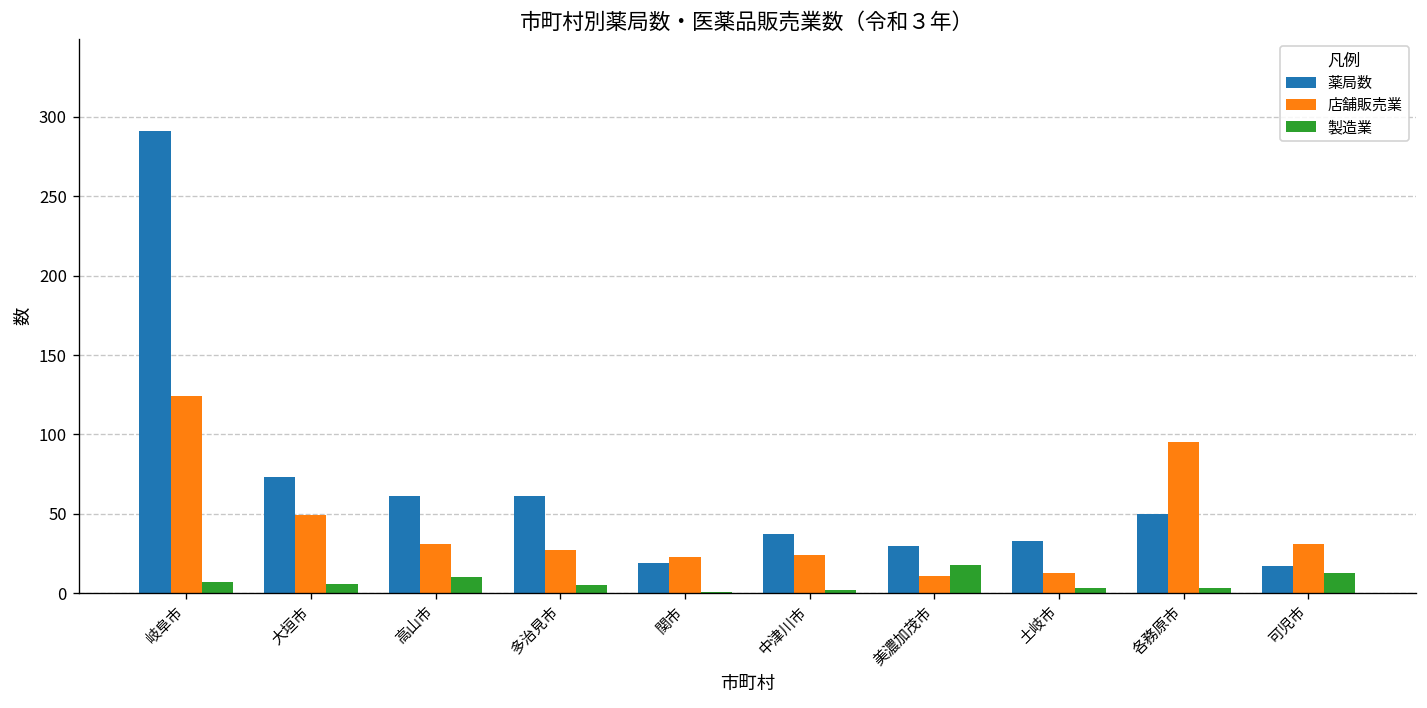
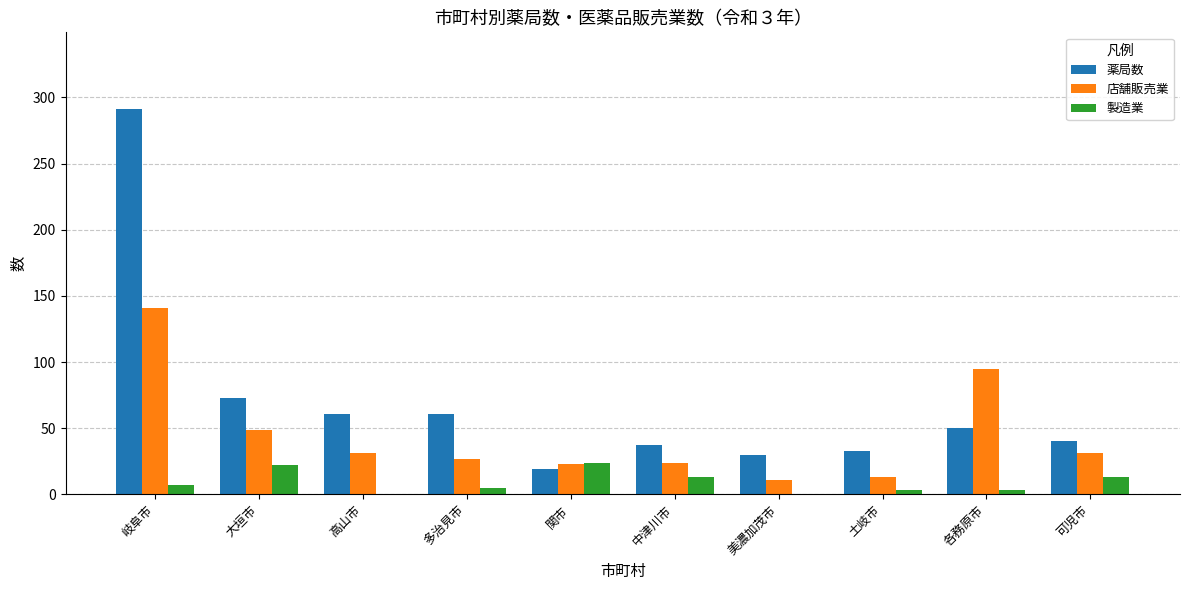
店舗販売業, 岐阜市: 124 -> 141
製造業, 大垣市: 6 -> 22
製造業, 高山市: 10 -> 0
製造業, 関市: 1 -> 24
製造業, 中津川市: 2 -> 13
製造業, 美濃加茂市: 18 -> 0
薬局数, 可児市: 17 -> 40
